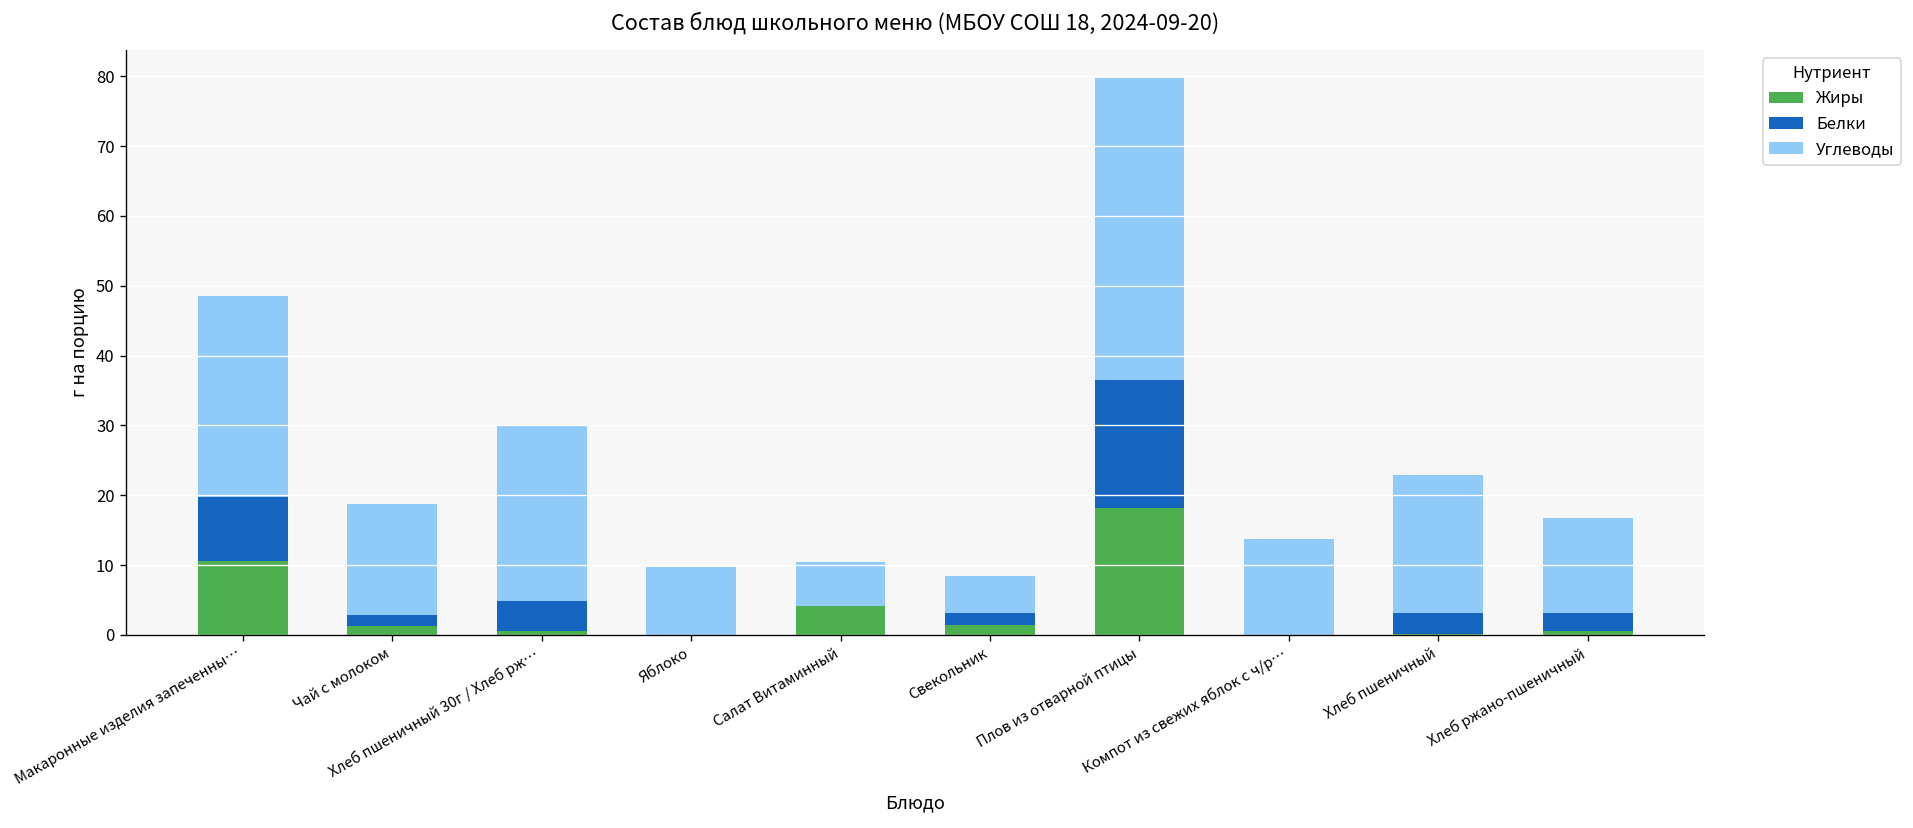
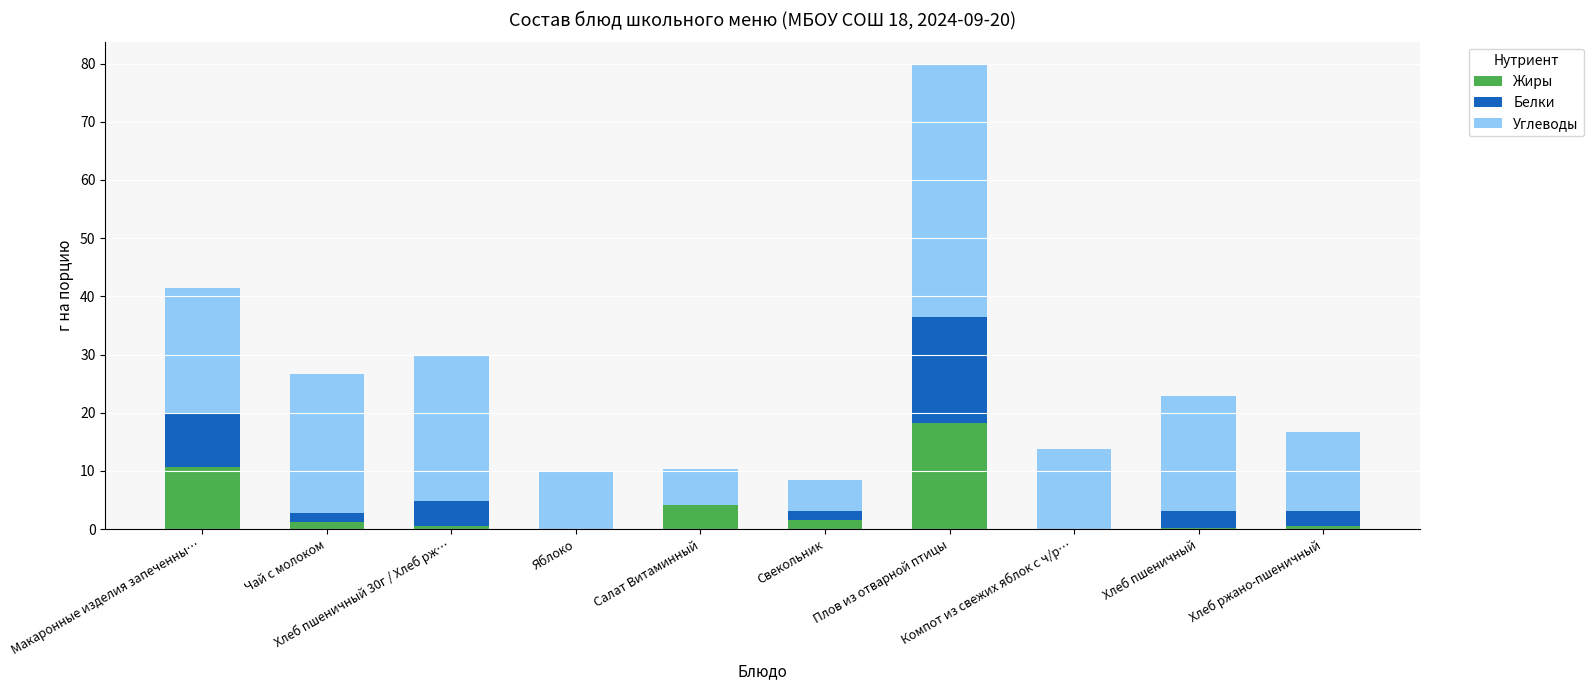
Углеводы, Макаронные изделия запеченны…: 29 -> 22
Углеводы, Чай с молоком: 16 -> 24
